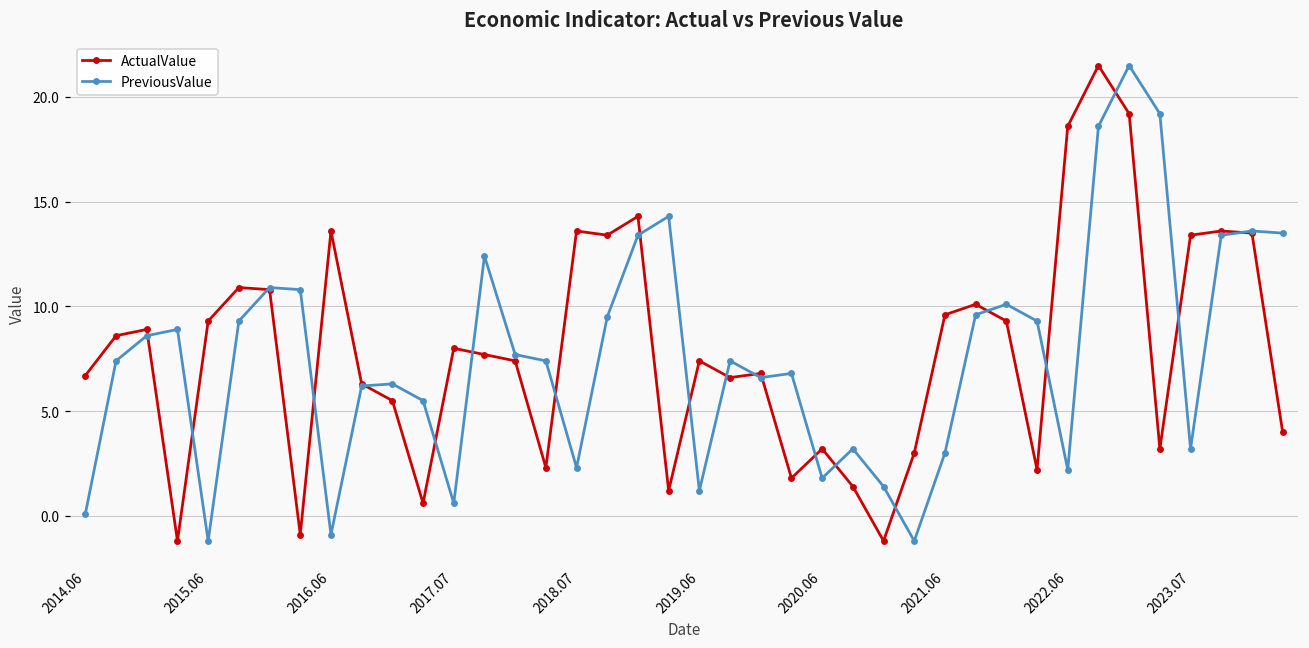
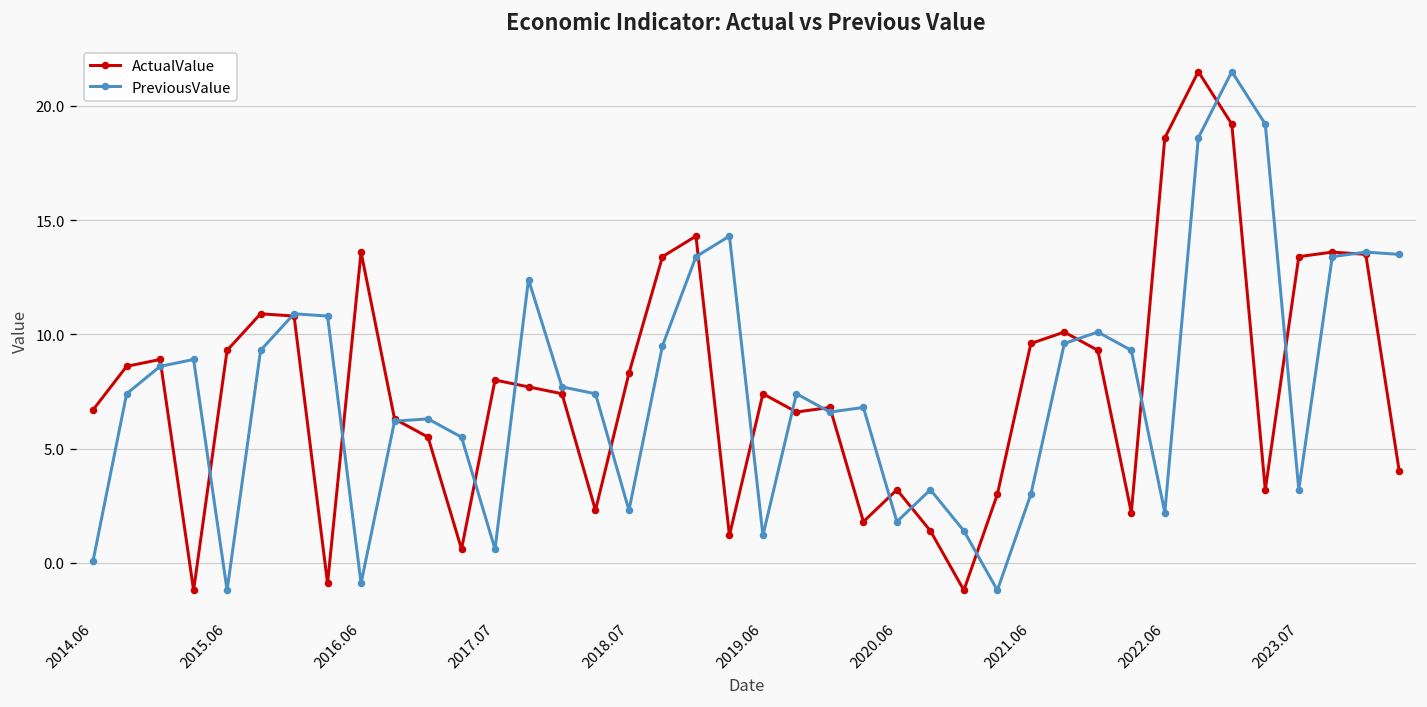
ActualValue, 2018.07: 13.6 -> 8.3
